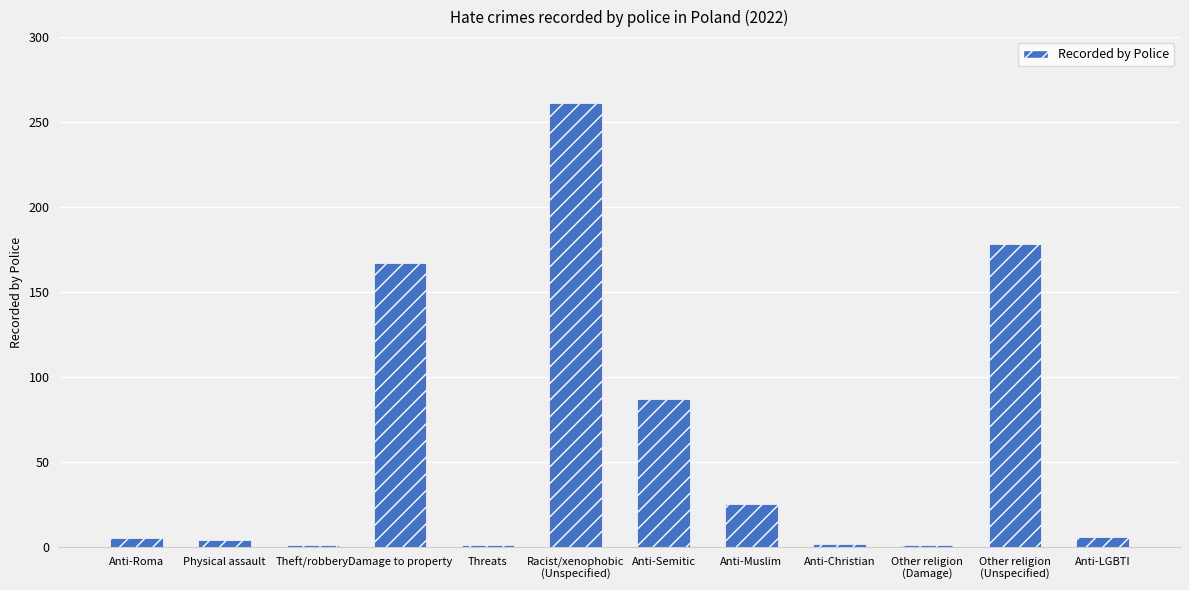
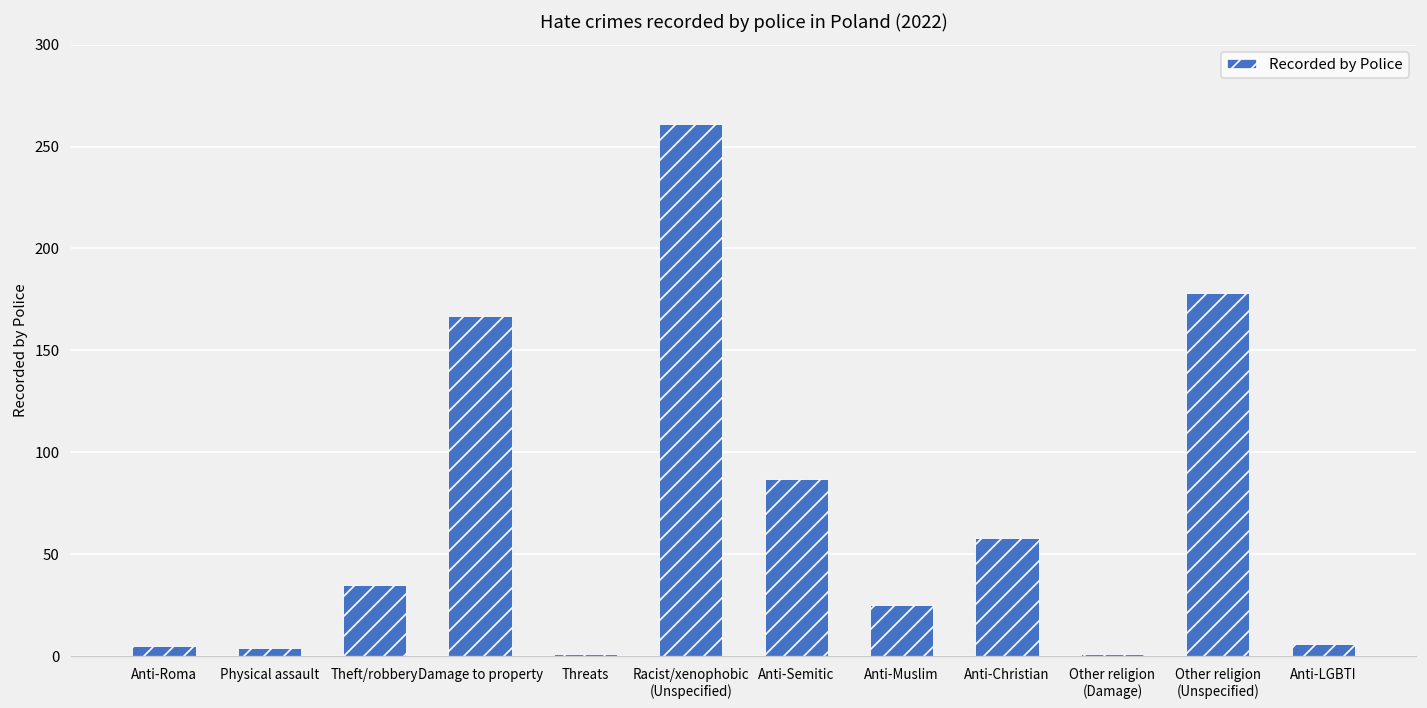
Theft/robbery: 1 -> 35
Anti-Christian: 2 -> 58
